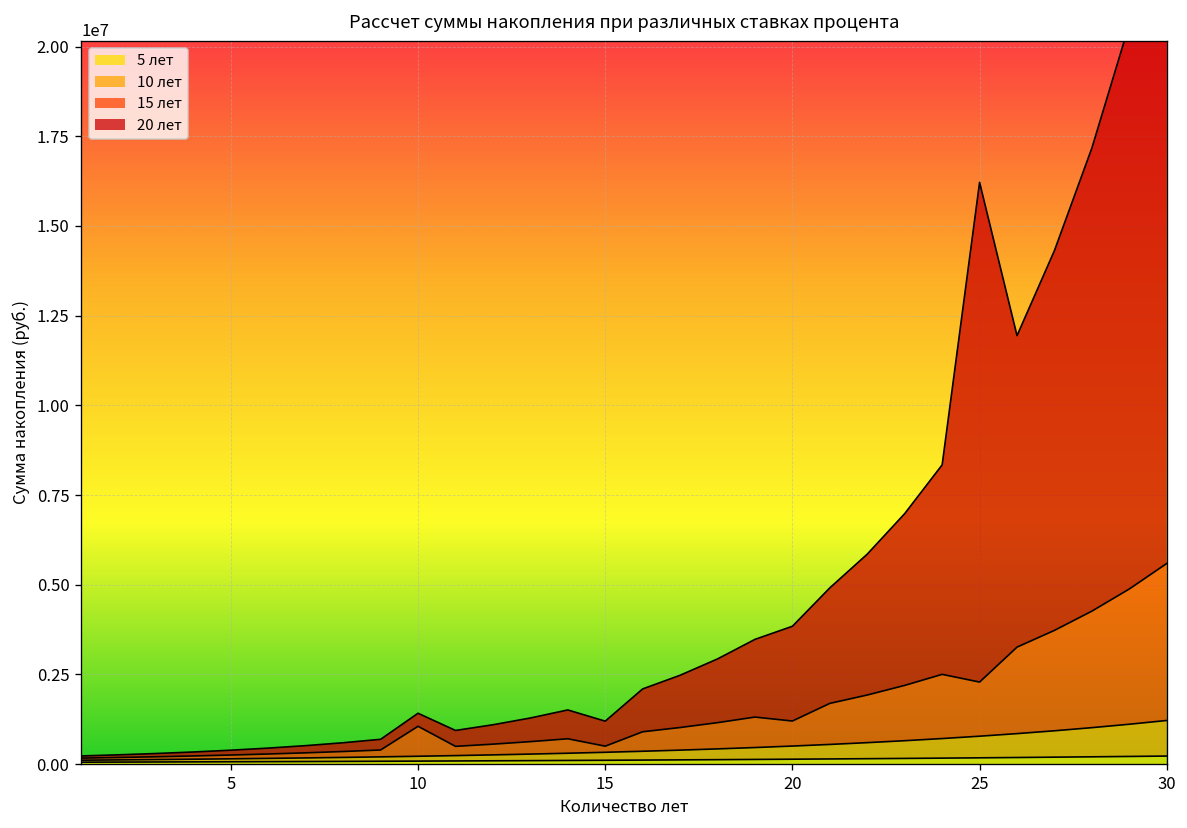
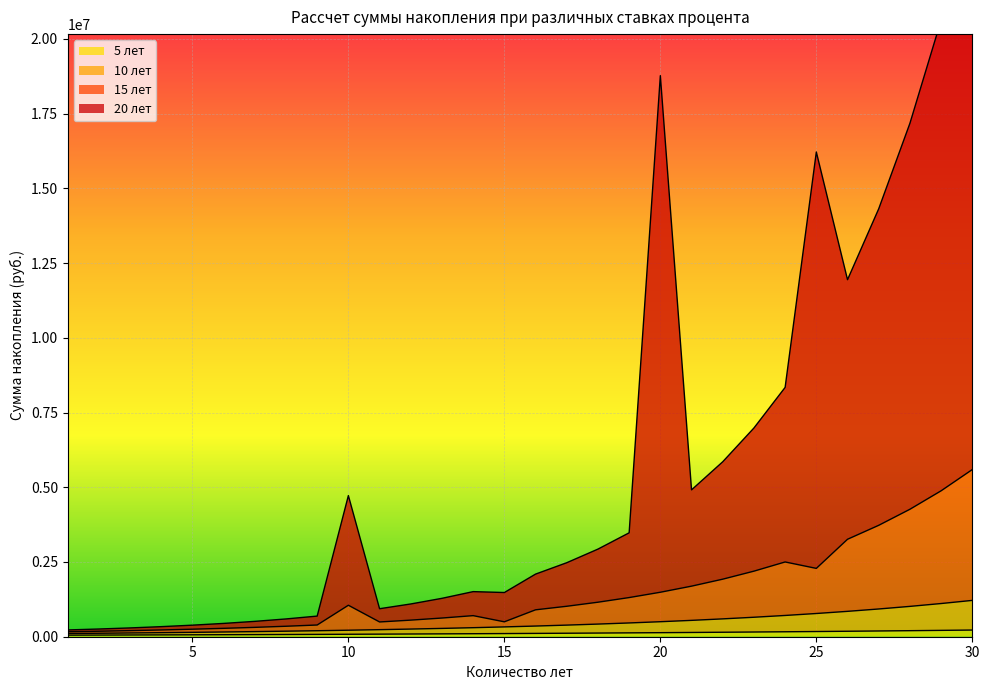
20 лет, 10: 400000 -> 3700000
20 лет, 15: 700000 -> 1000000
15 лет, 20: 700000 -> 1000000
20 лет, 20: 2600000 -> 17300000
